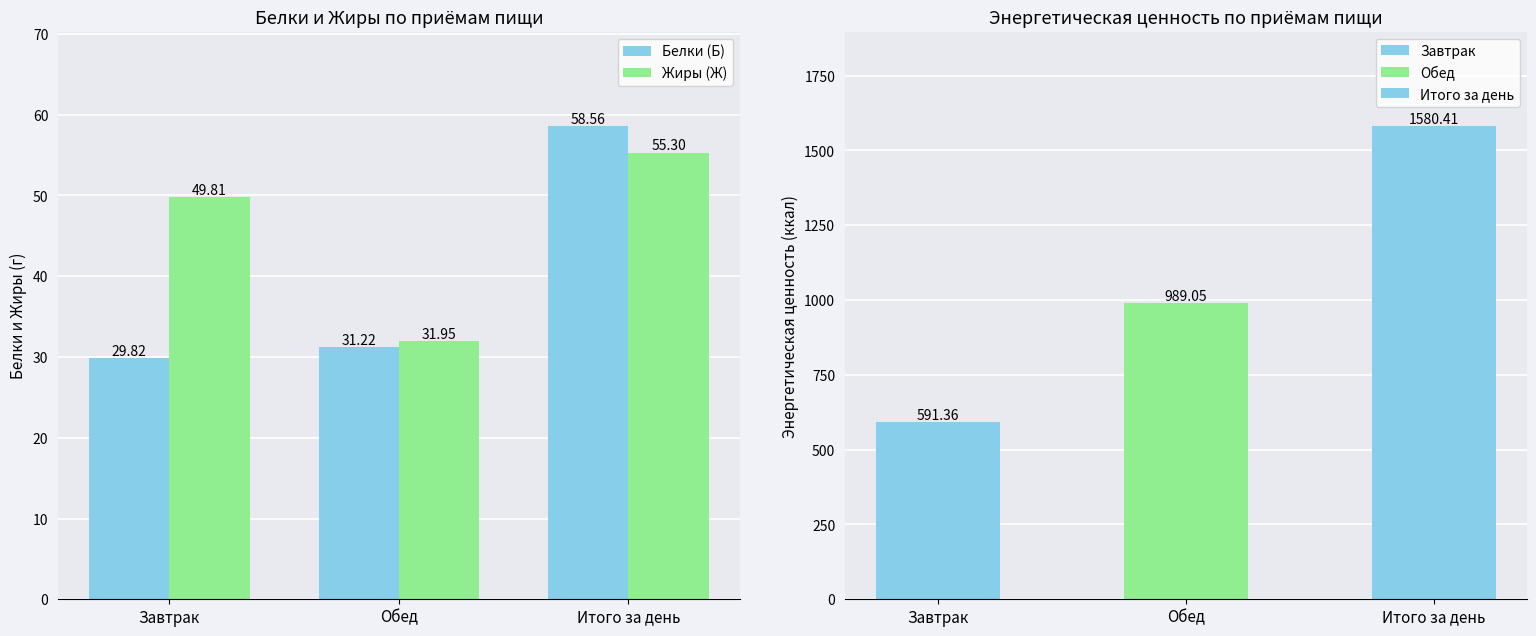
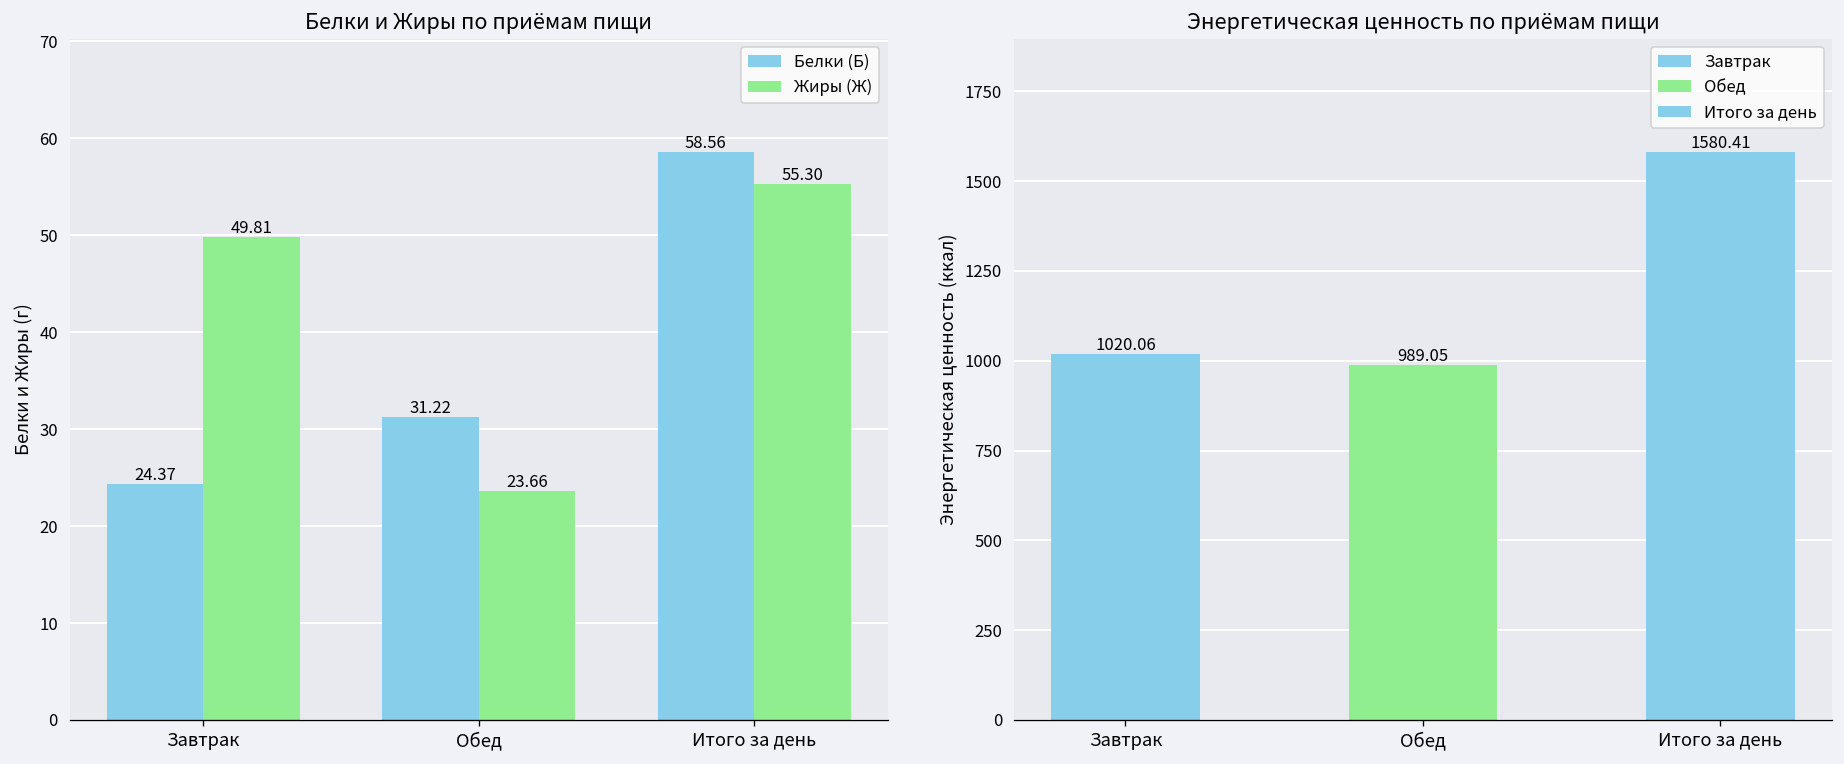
Белки и Жиры по приёмам пищи, Белки (Б), Завтрак: 29.82 -> 24.37
Белки и Жиры по приёмам пищи, Жиры (Ж), Обед: 31.95 -> 23.66
Энергетическая ценность по приёмам пищи, Завтрак: 591.36 -> 1020.06
